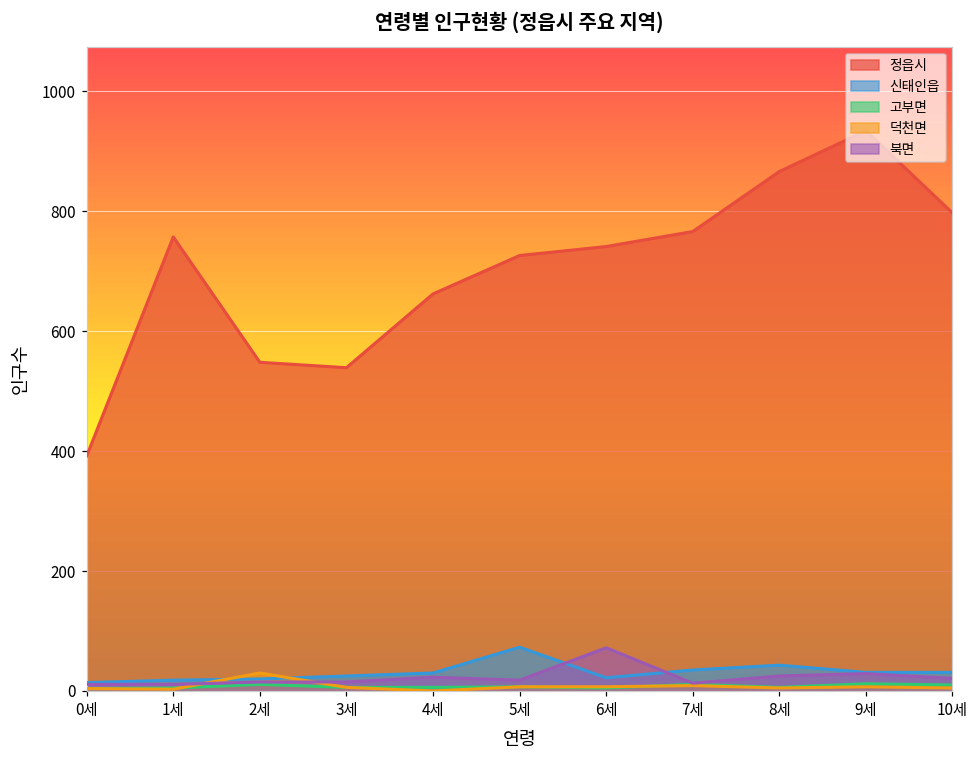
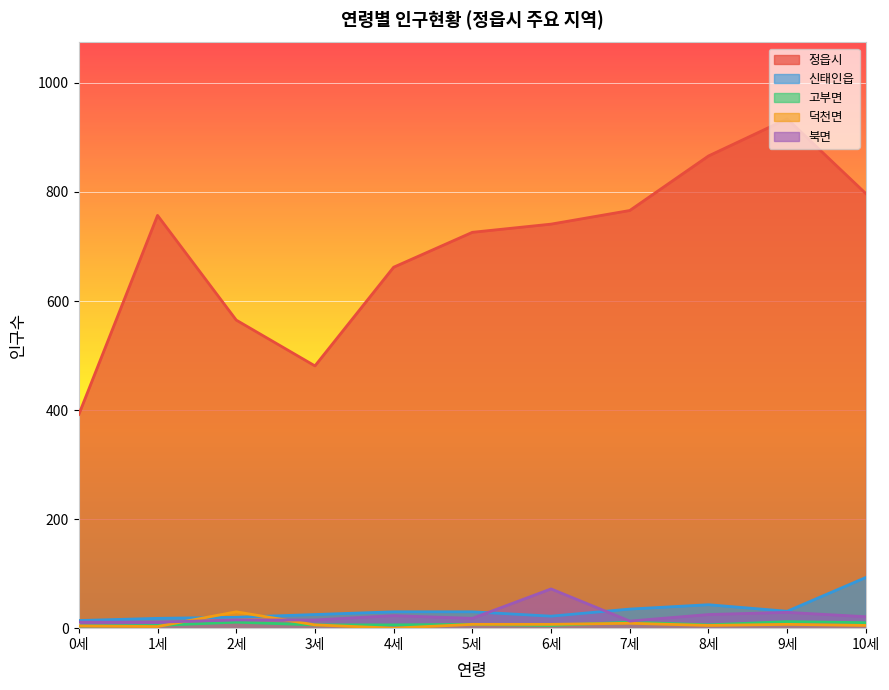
정읍시, 2세: 550 -> 570
정읍시, 3세: 540 -> 480
신태인읍, 5세: 70 -> 30
신태인읍, 10세: 30 -> 90
